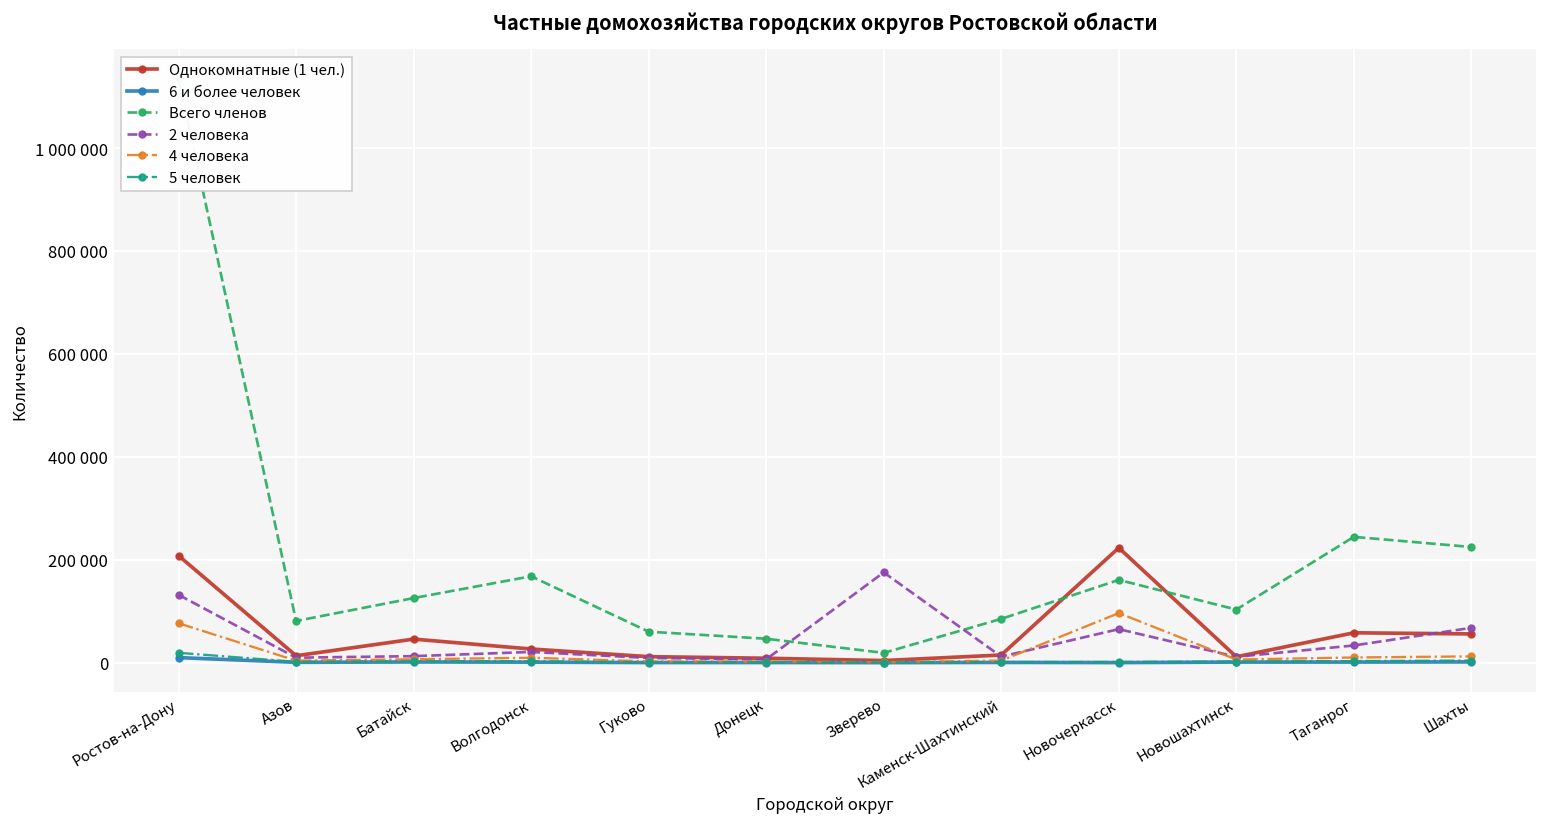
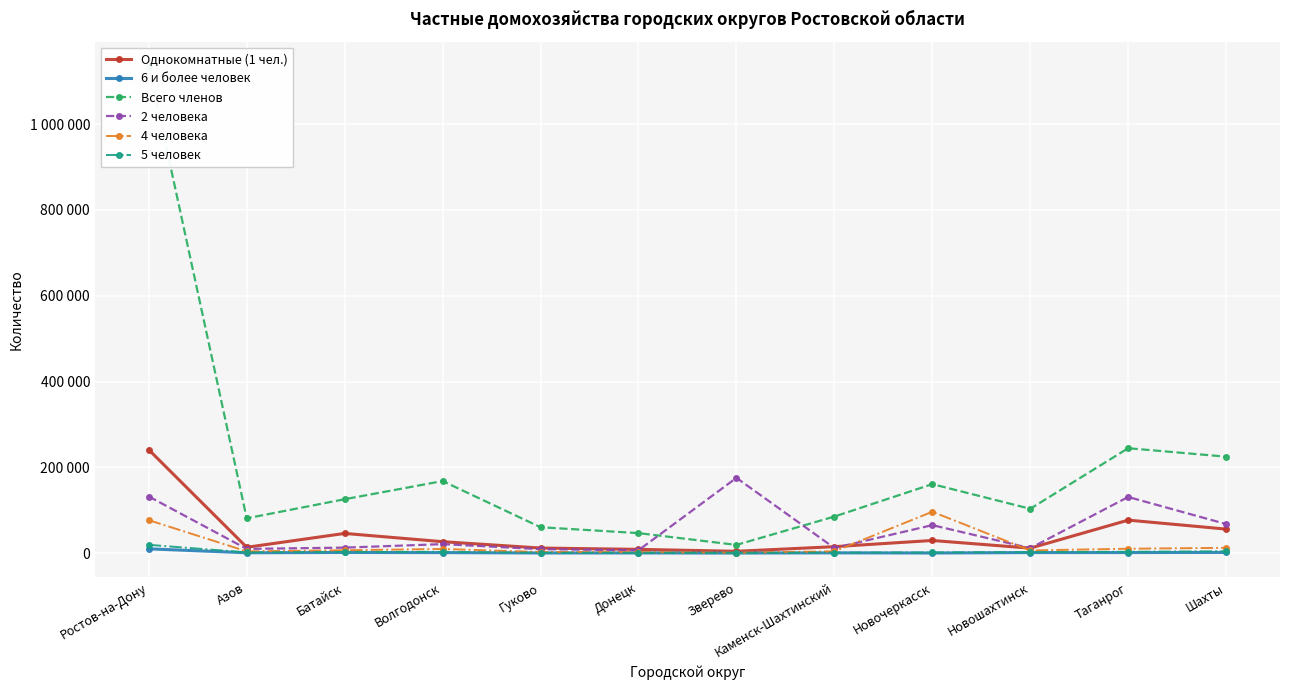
Однокомнатные (1 чел.), Ростов-на-Дону: 210000 -> 240000
Однокомнатные (1 чел.), Новочеркасск: 220000 -> 30000
Однокомнатные (1 чел.), Таганрог: 60000 -> 80000
2 человека, Таганрог: 30000 -> 130000
